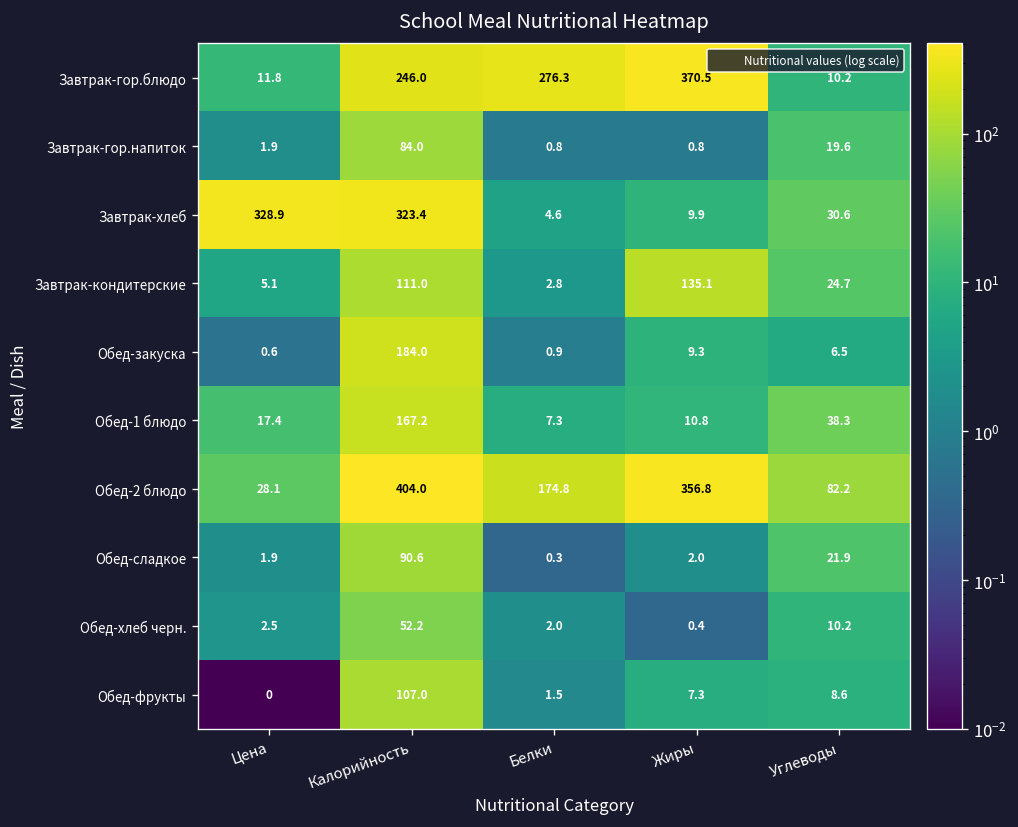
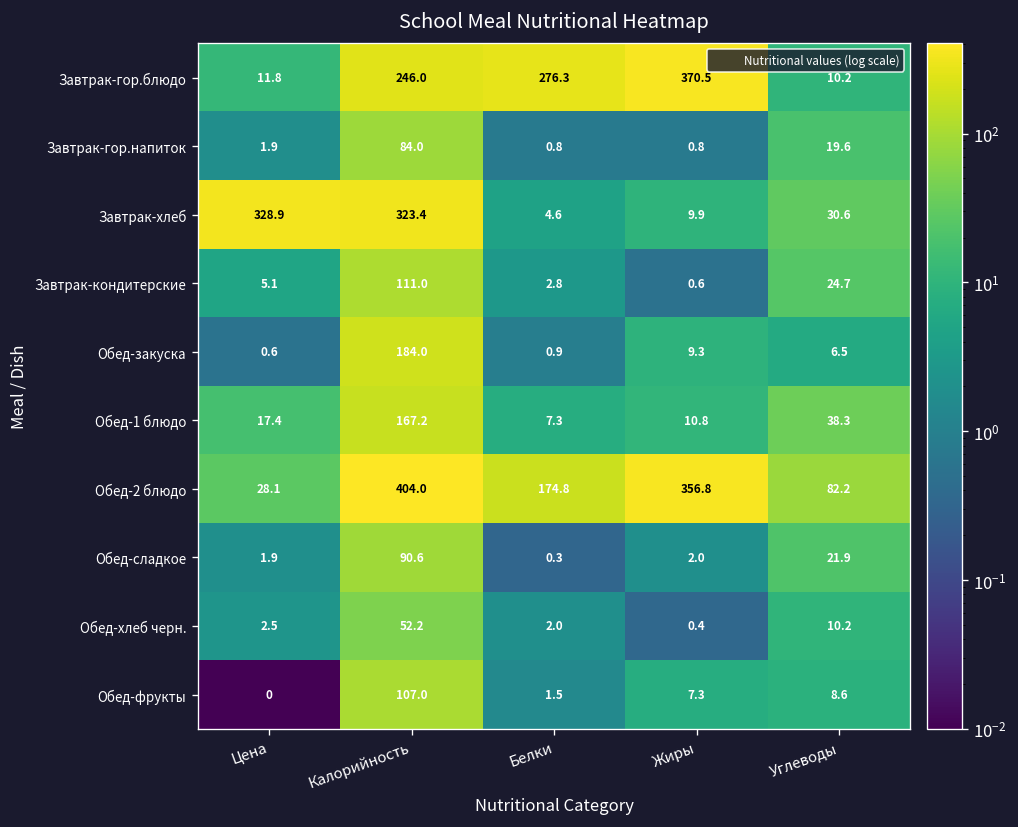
Завтрак-кондитерские, Жиры: 135.1 -> 0.6
